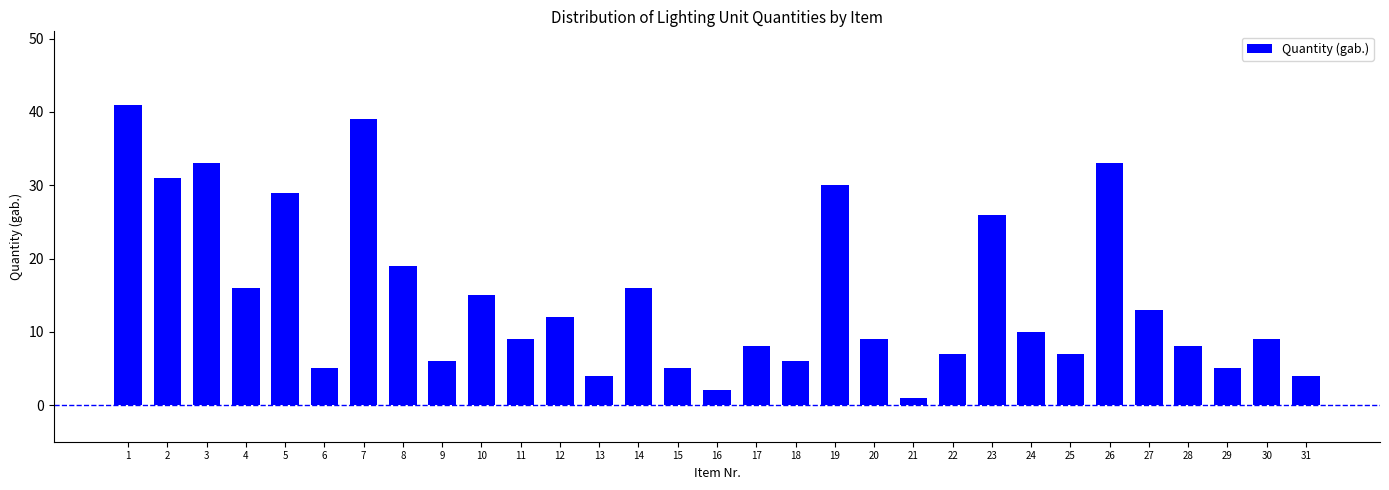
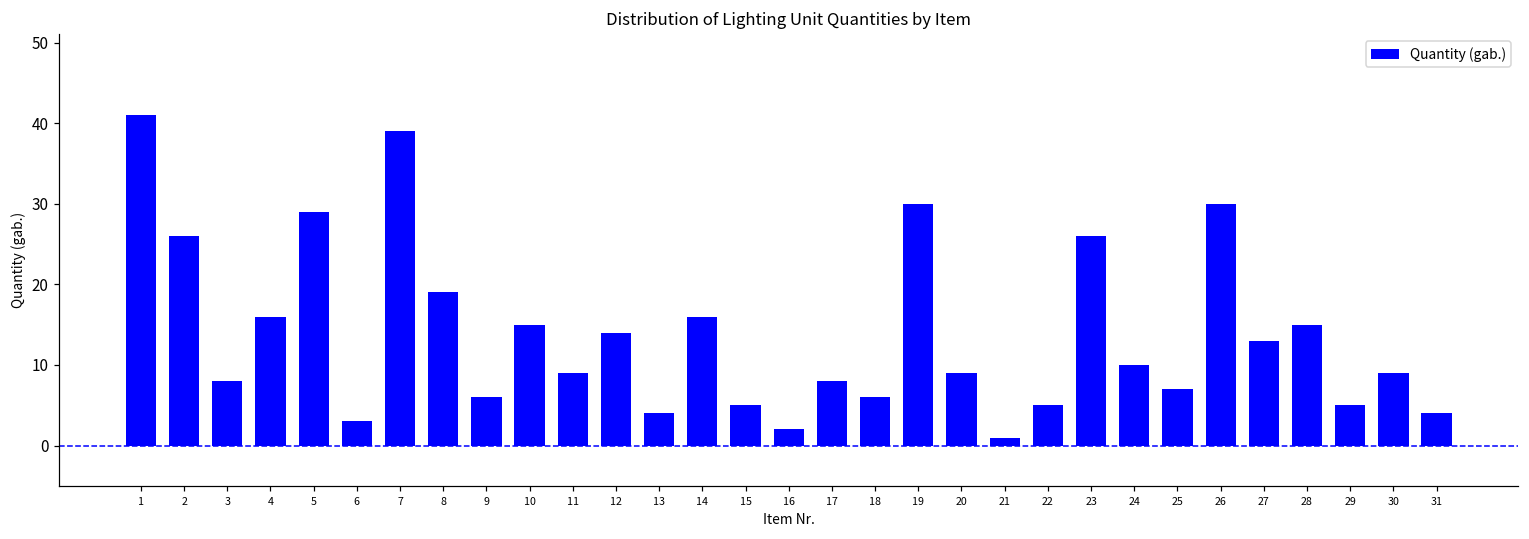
2: 31 -> 26
3: 33 -> 8
6: 5 -> 3
12: 12 -> 14
22: 7 -> 5
26: 33 -> 30
28: 8 -> 15
